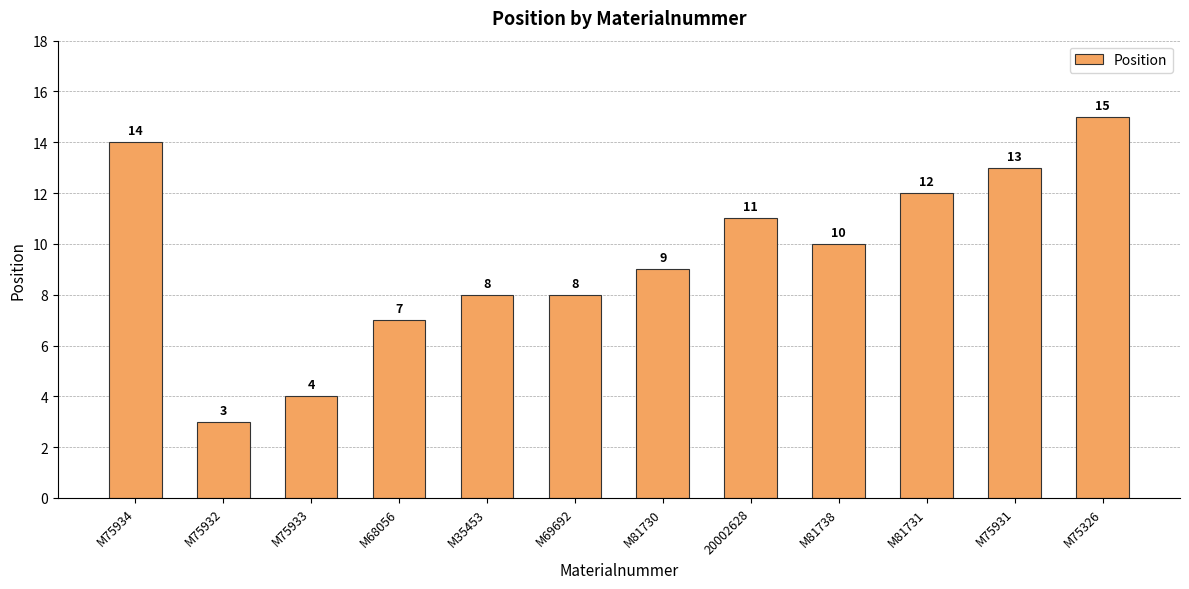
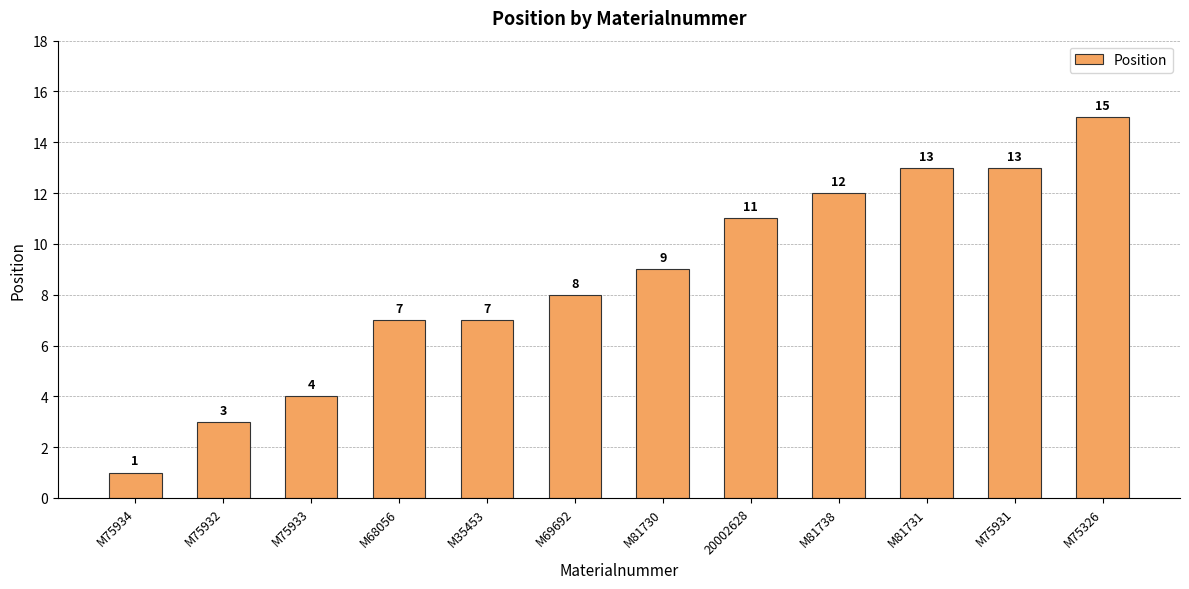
M75934: 14 -> 1
M35453: 8 -> 7
M81738: 10 -> 12
M81731: 12 -> 13
